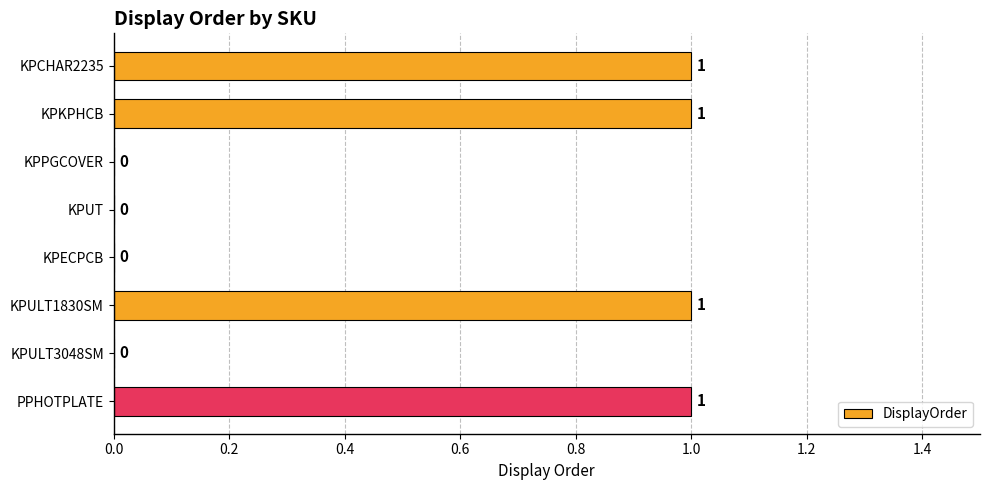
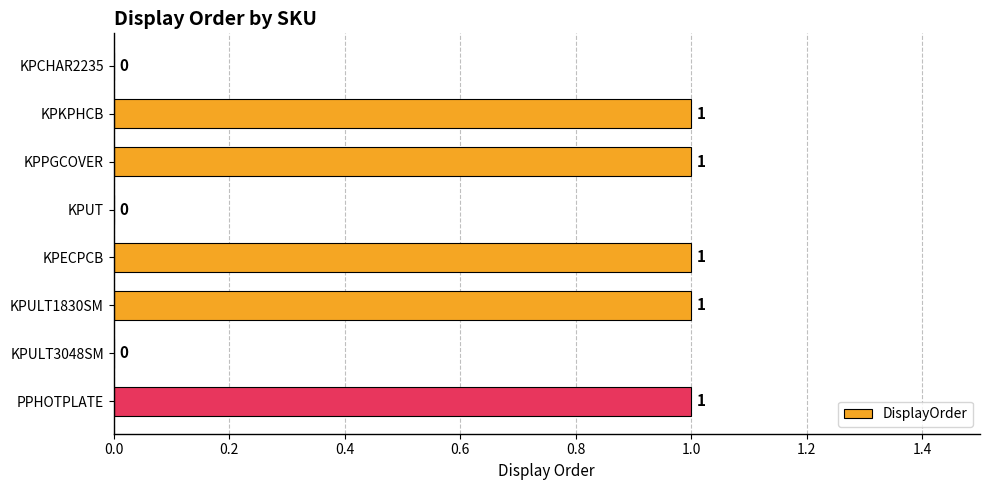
KPCHAR2235: 1 -> 0
KPPGCOVER: 0 -> 1
KPECPCB: 0 -> 1
